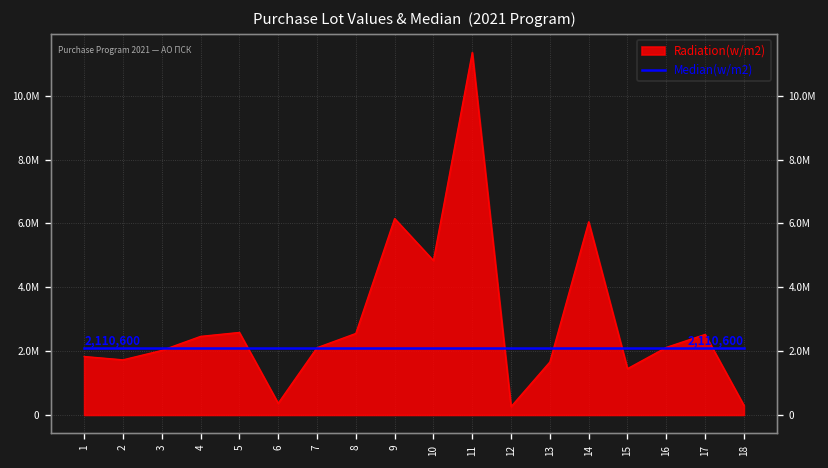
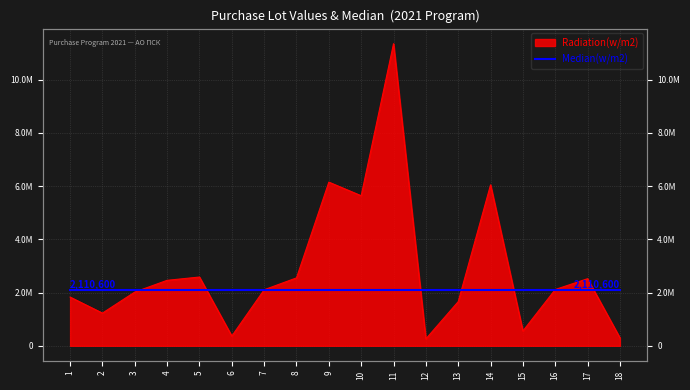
Radiation(w/m2), 2: 1700000 -> 1200000
Radiation(w/m2), 10: 4800000 -> 5600000
Radiation(w/m2), 15: 1500000 -> 600000
